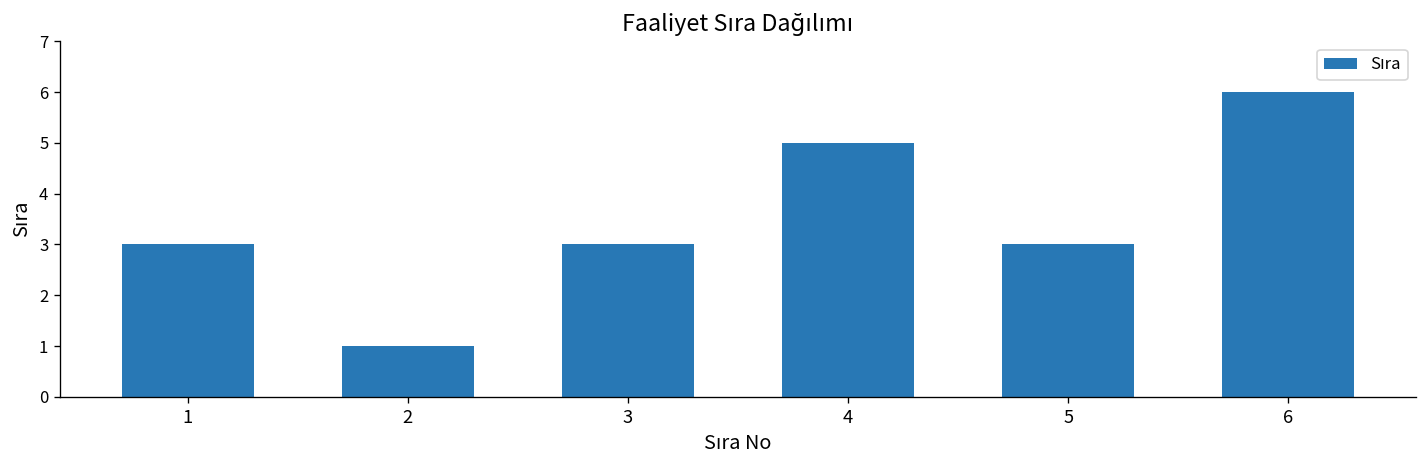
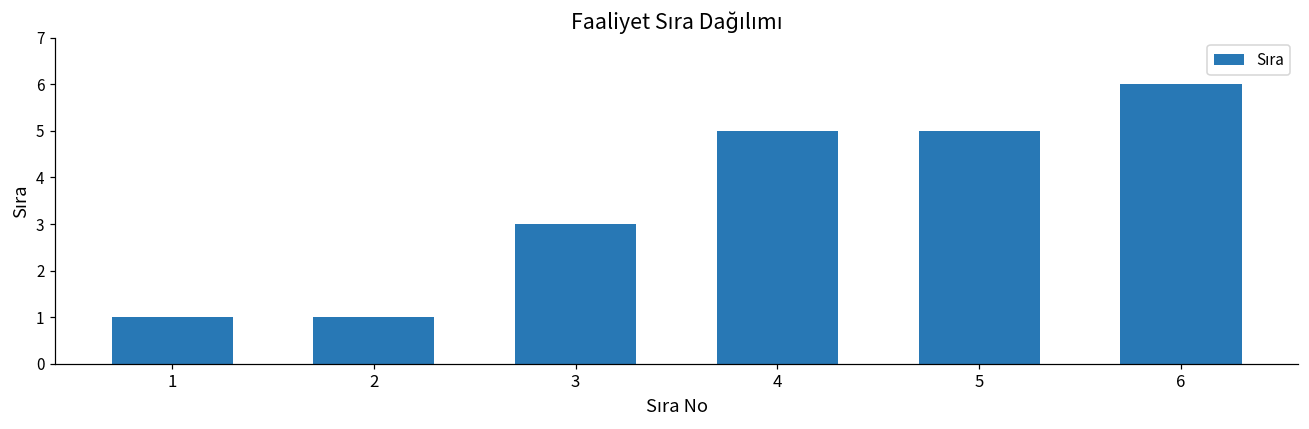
1: 3 -> 1
5: 3 -> 5
